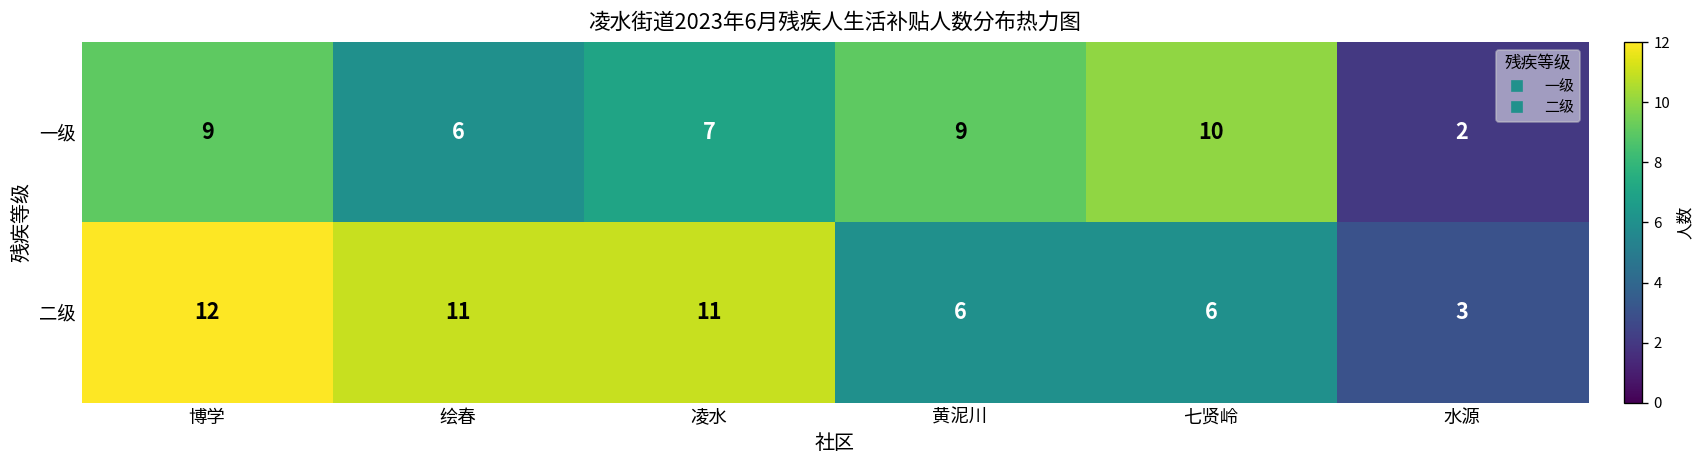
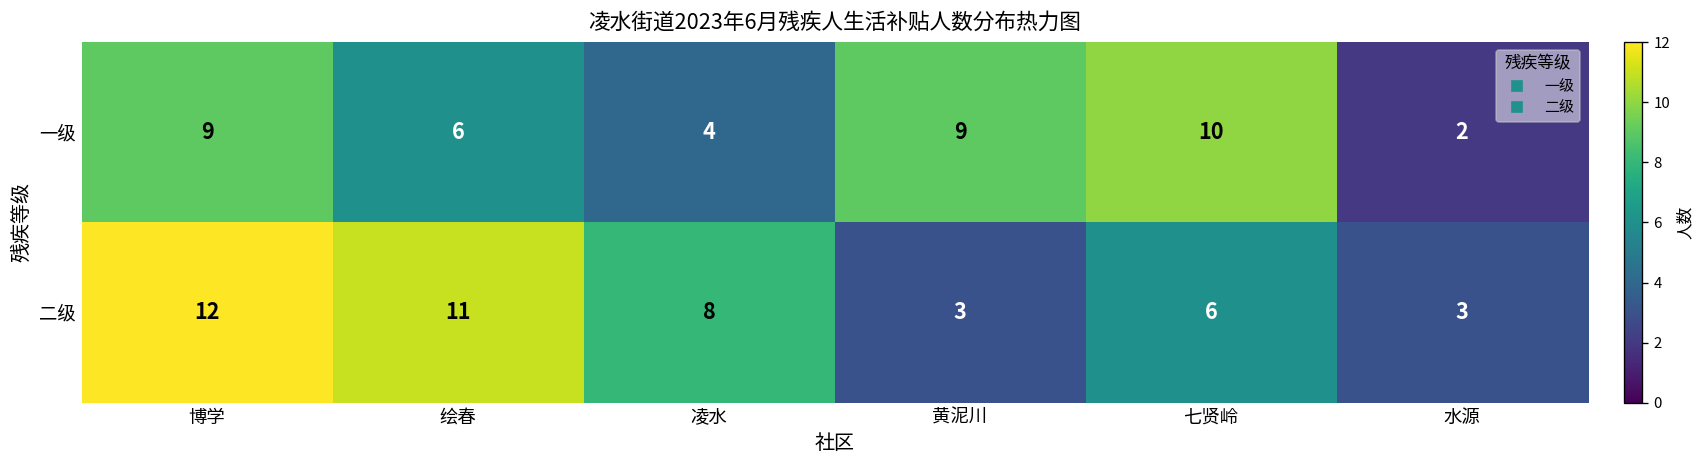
一级, 凌水: 7 -> 4
二级, 凌水: 11 -> 8
二级, 黄泥川: 6 -> 3
